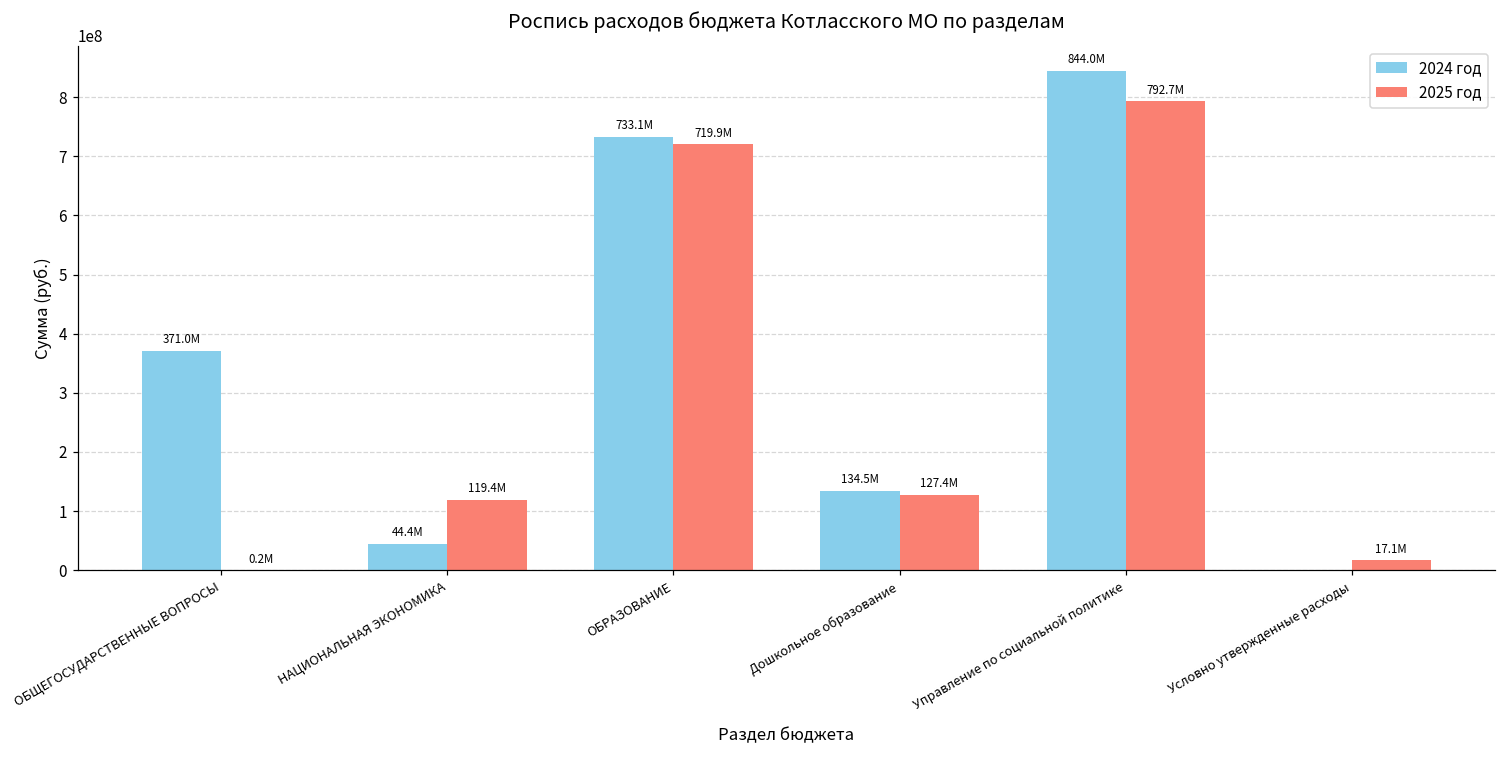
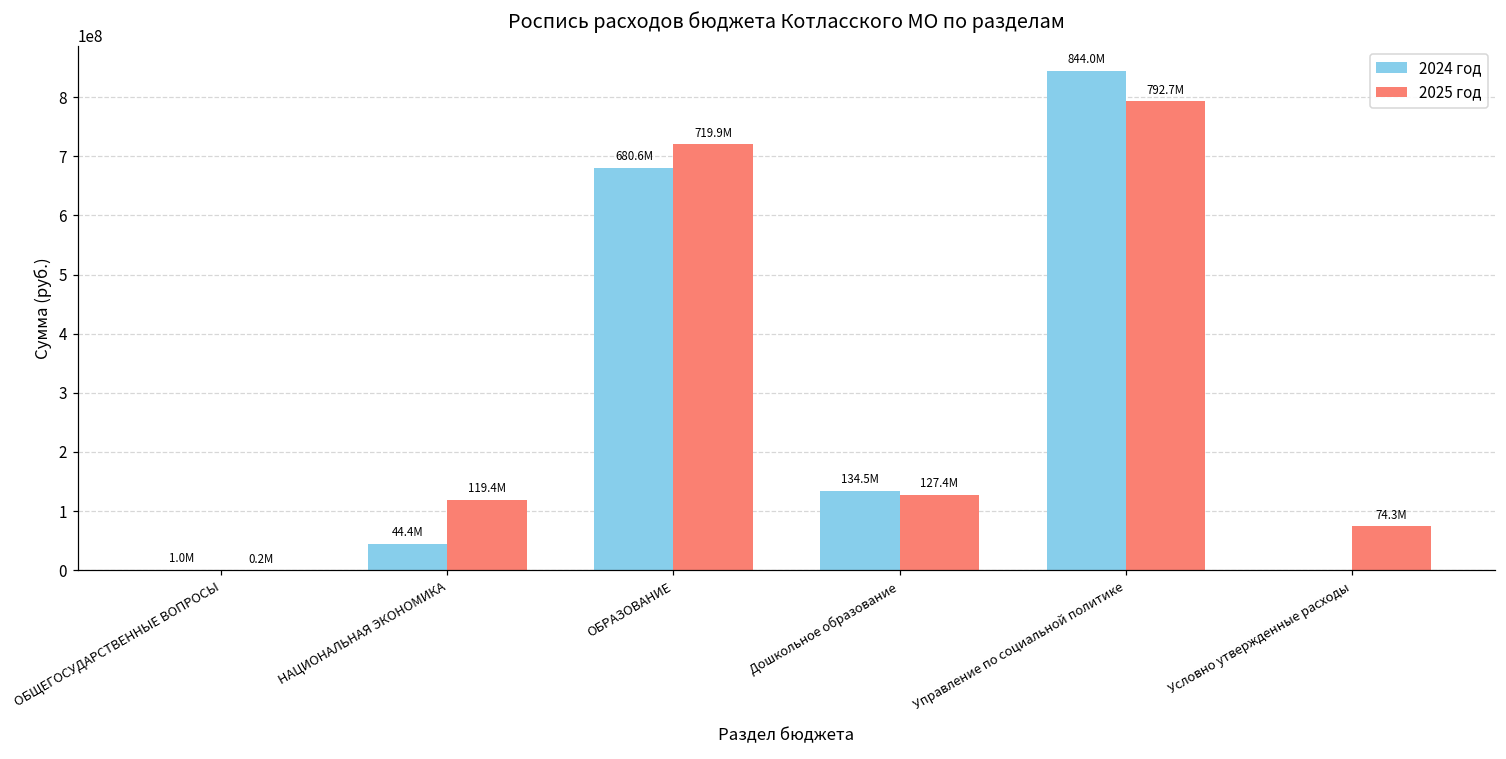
2024 год, ОБЩЕГОСУДАРСТВЕННЫЕ ВОПРОСЫ: 371.0M -> 1.0M
2024 год, ОБРАЗОВАНИЕ: 733.1M -> 680.6M
2025 год, Условно утвержденные расходы: 17.1M -> 74.3M
